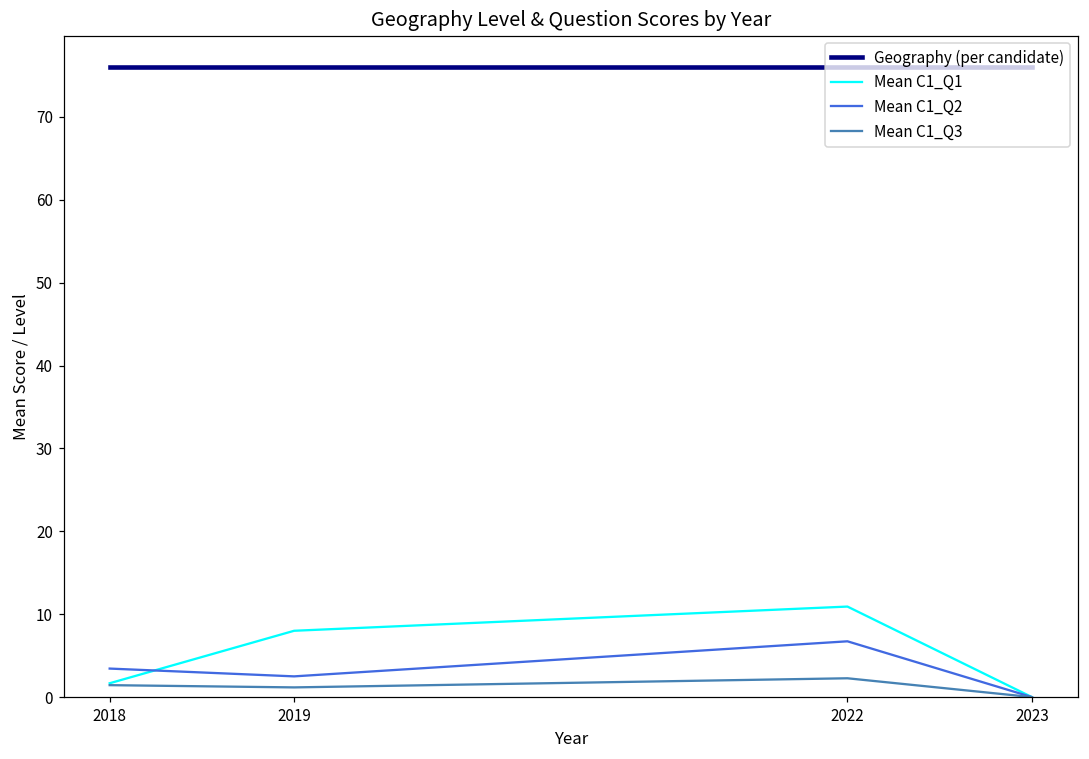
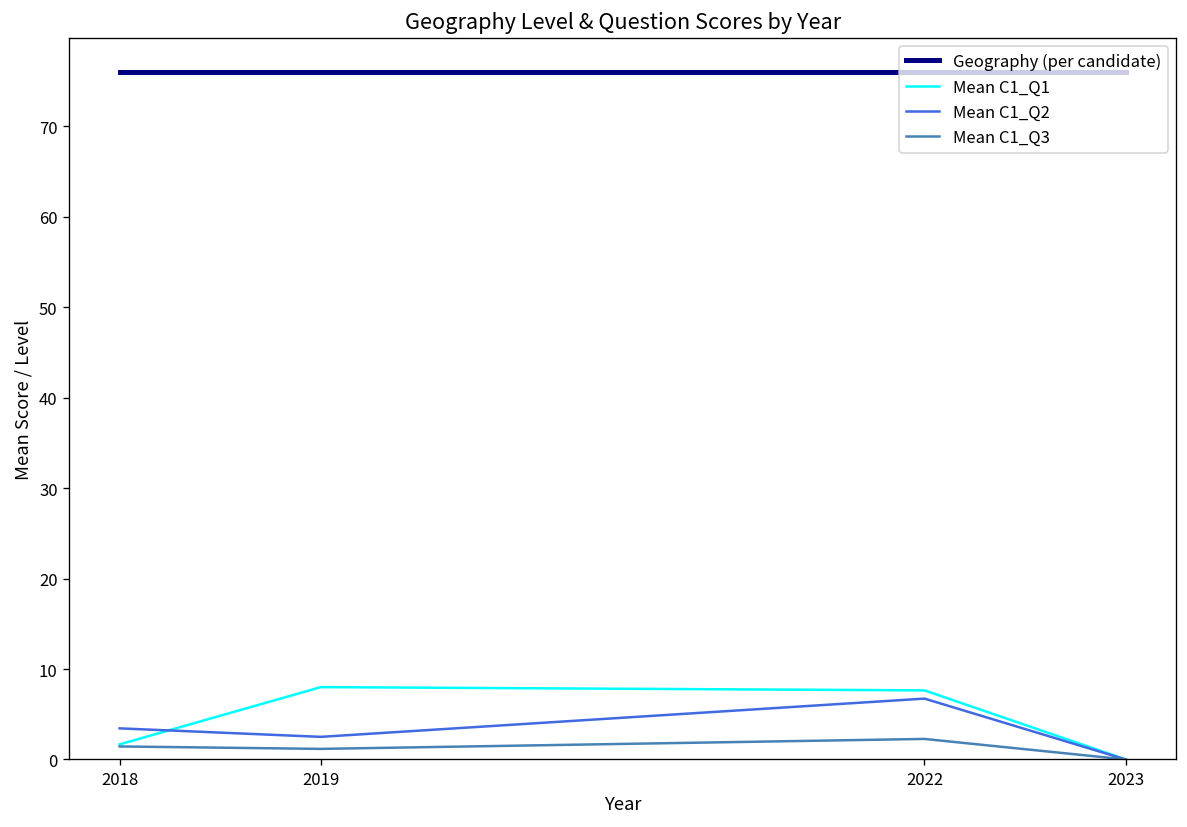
Mean C1_Q1, 2022: 11 -> 8
